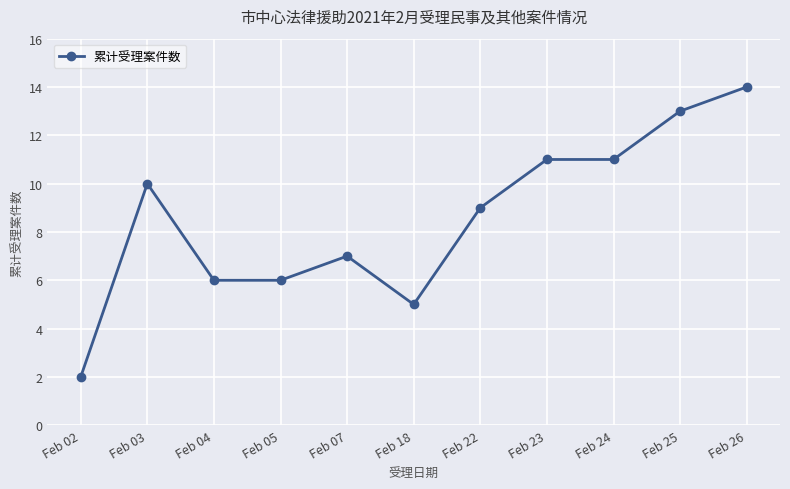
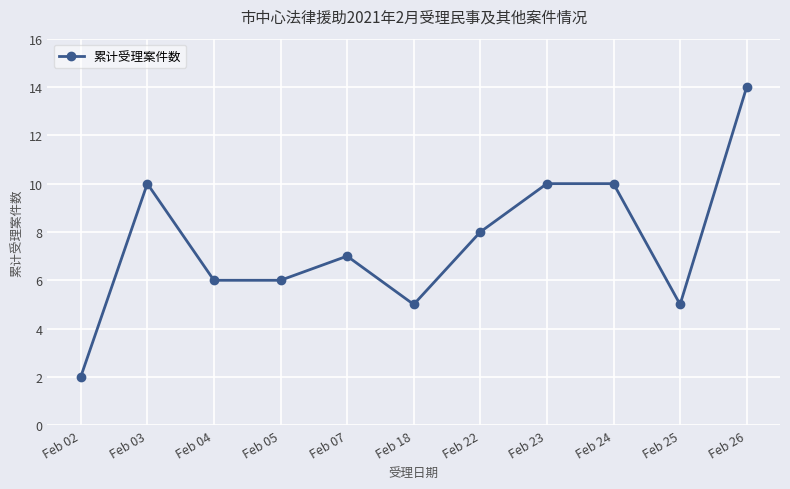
Feb 22: 9 -> 8
Feb 23: 11 -> 10
Feb 24: 11 -> 10
Feb 25: 13 -> 5
